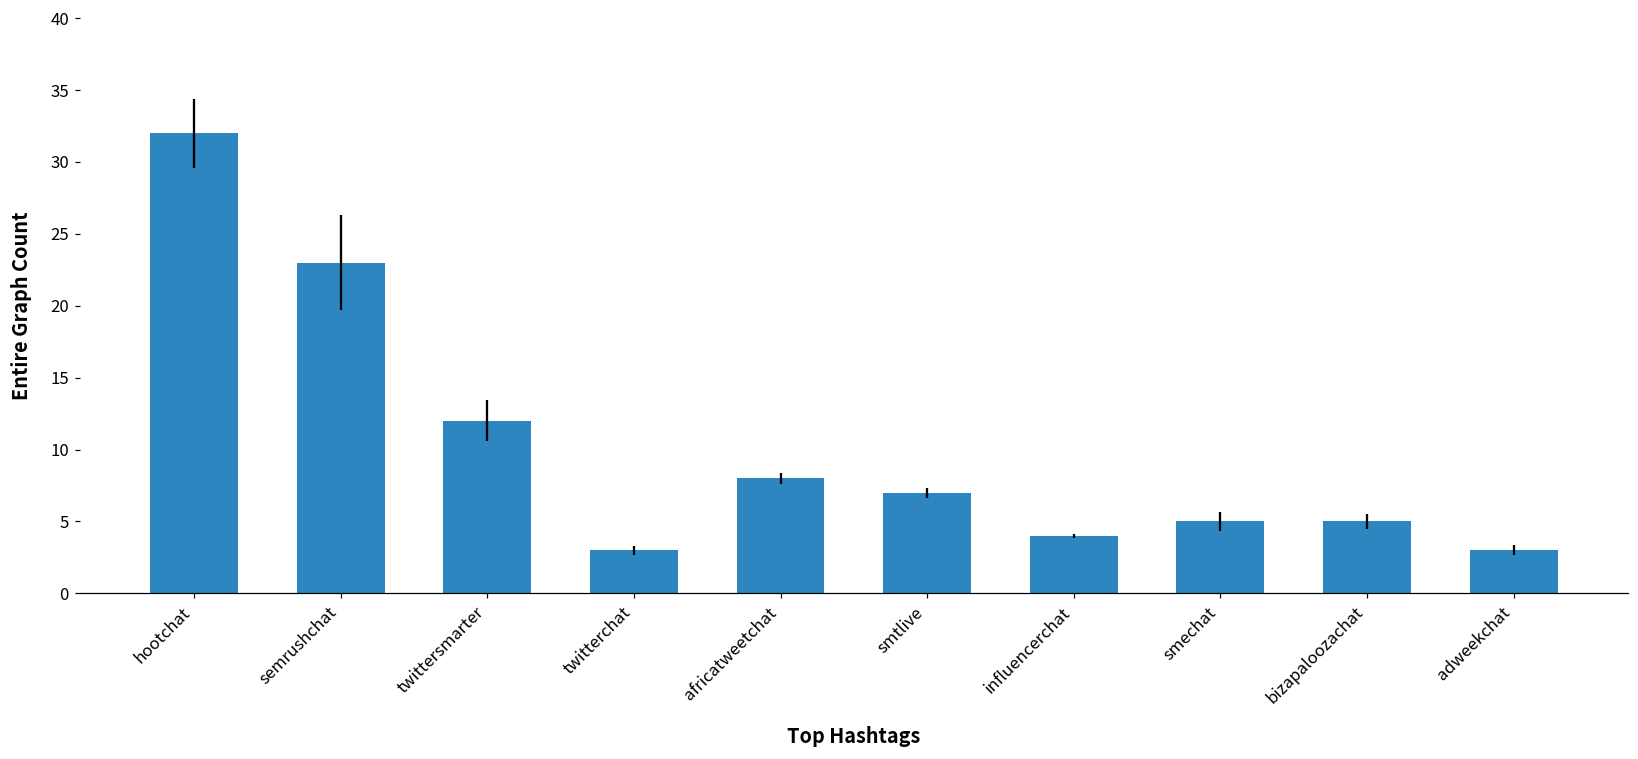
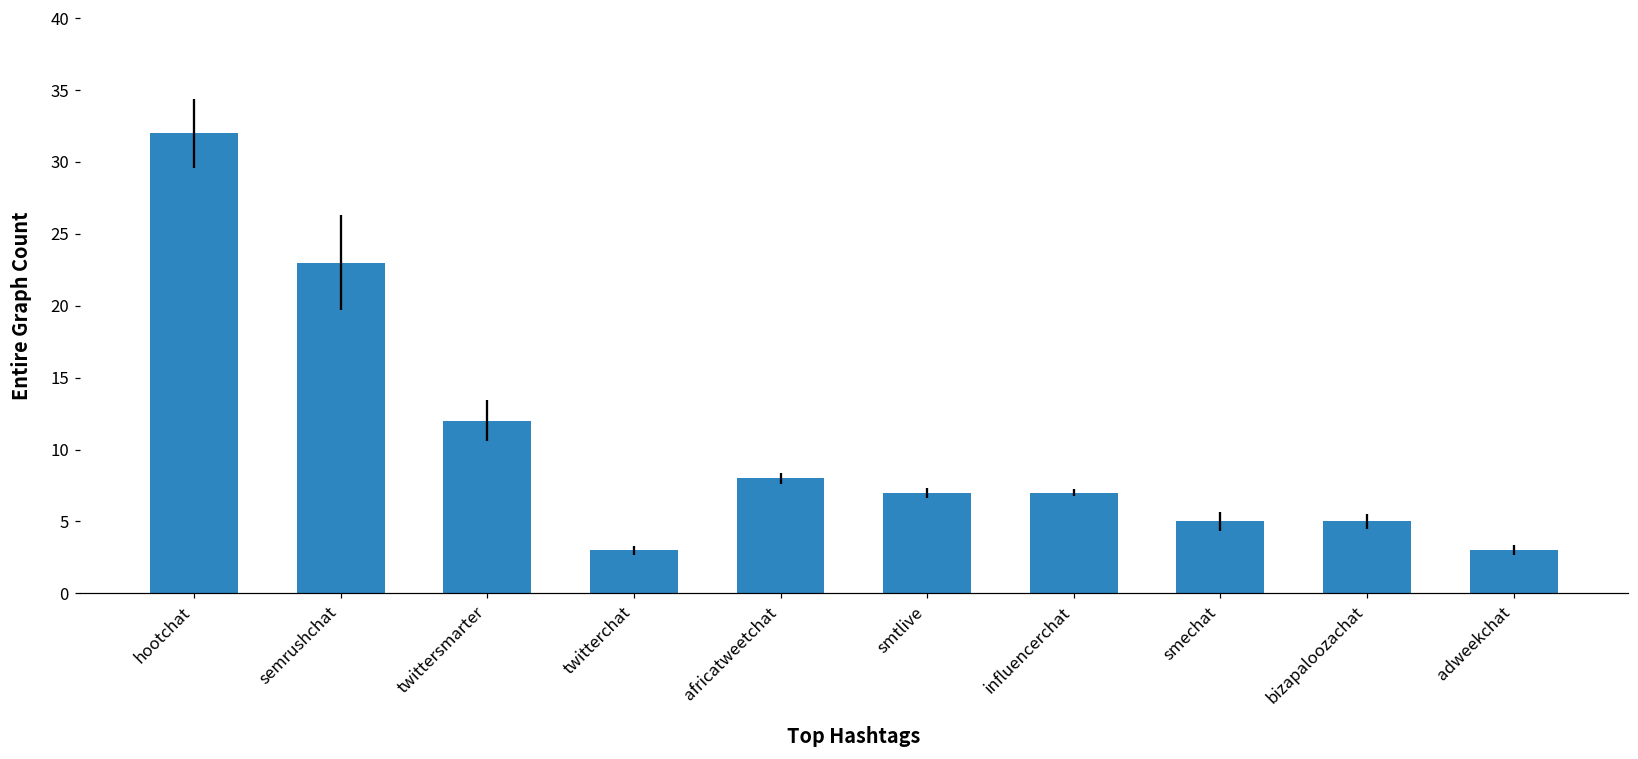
influencerchat: 4 -> 7
